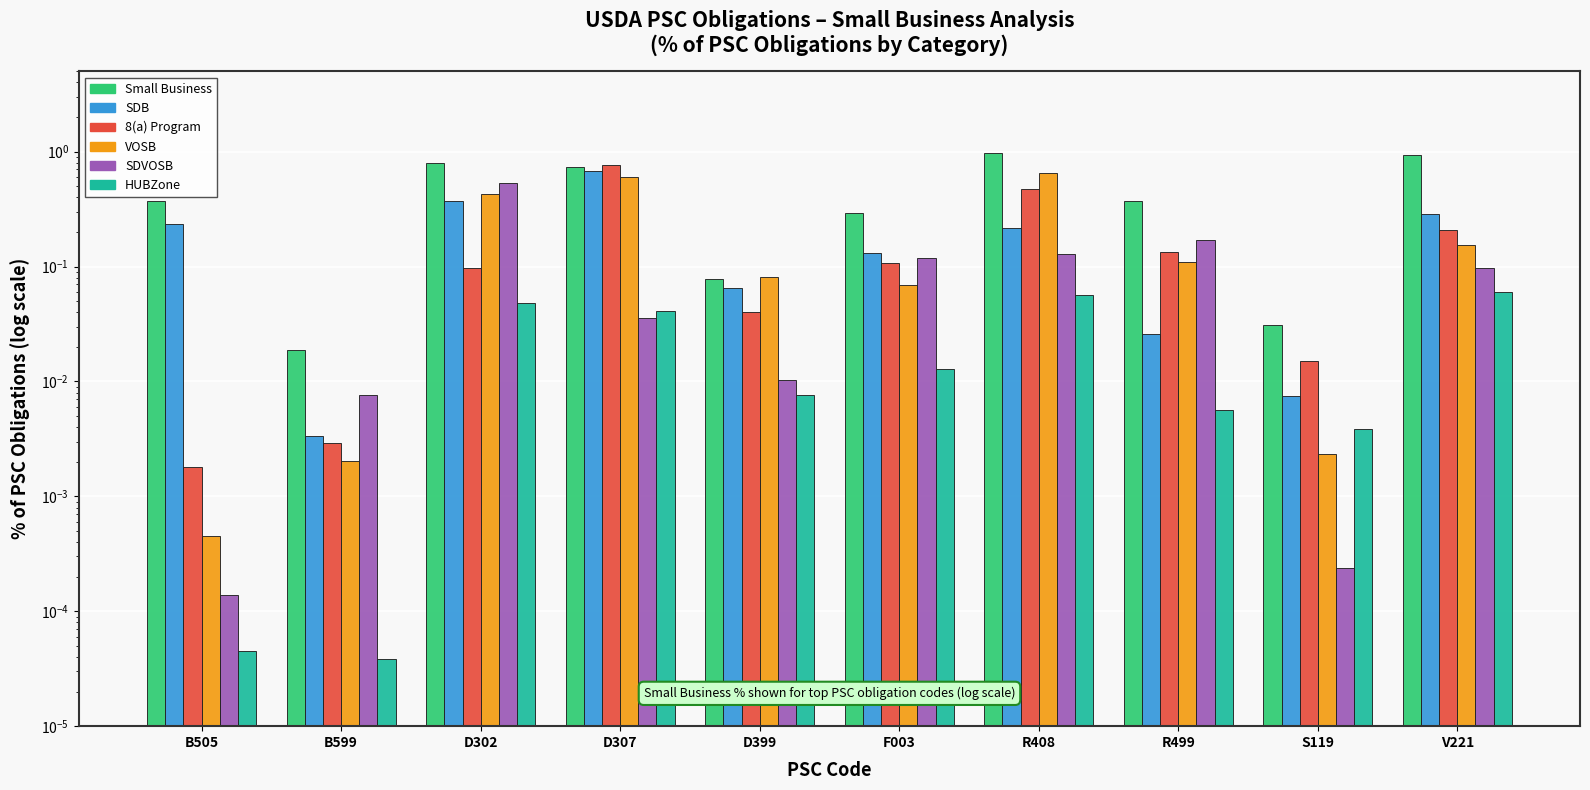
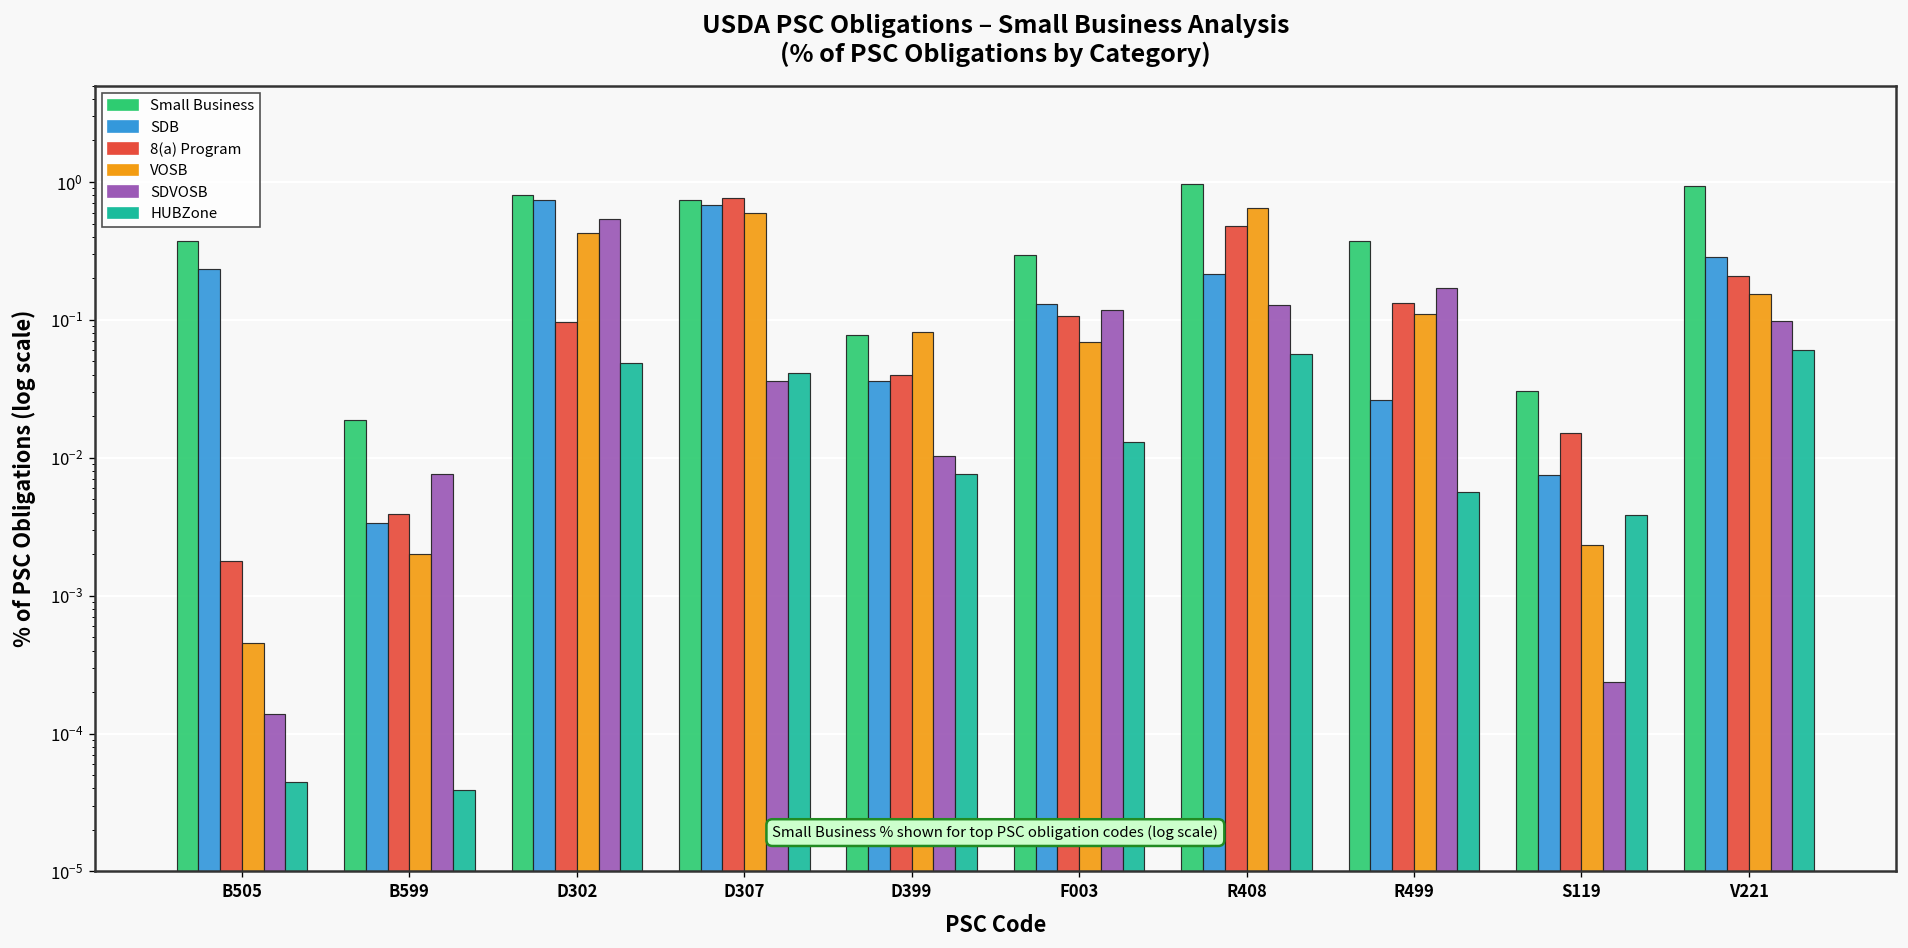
8(a) Program, B599: 0.0029 -> 0.0039
SDB, D302: 0.37 -> 0.7
SDB, D399: 0.07 -> 0.036
